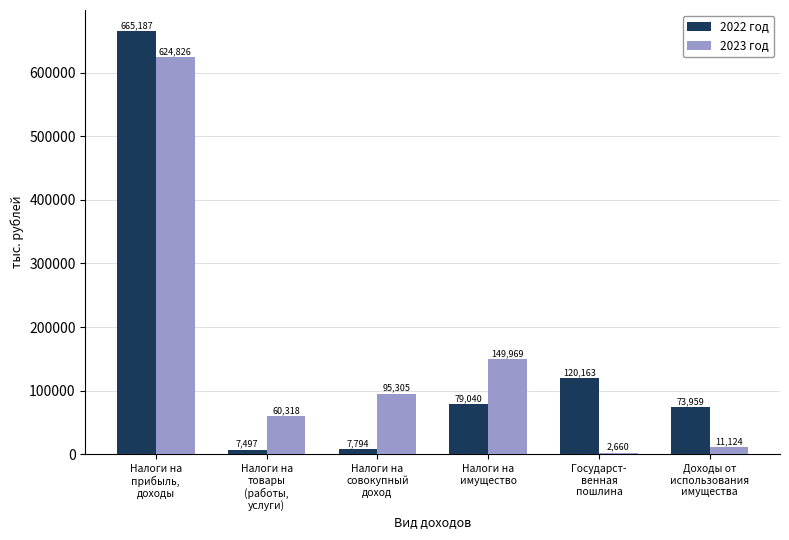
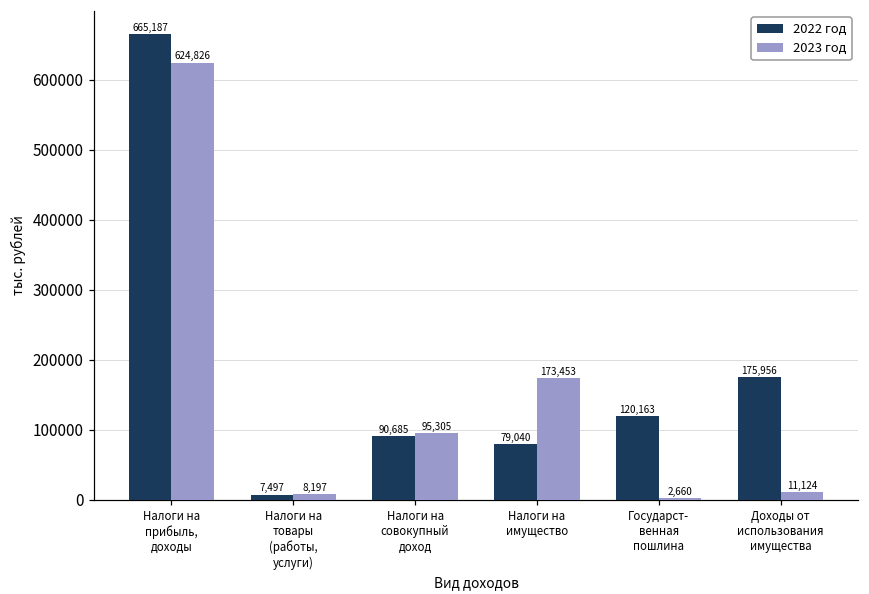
2023 год, Налоги на товары (работы, услуги): 60,318 -> 8,197
2022 год, Налоги на совокупный доход: 7,794 -> 90,685
2023 год, Налоги на имущество: 149,969 -> 173,453
2022 год, Доходы от использования имущества: 73,959 -> 175,956
